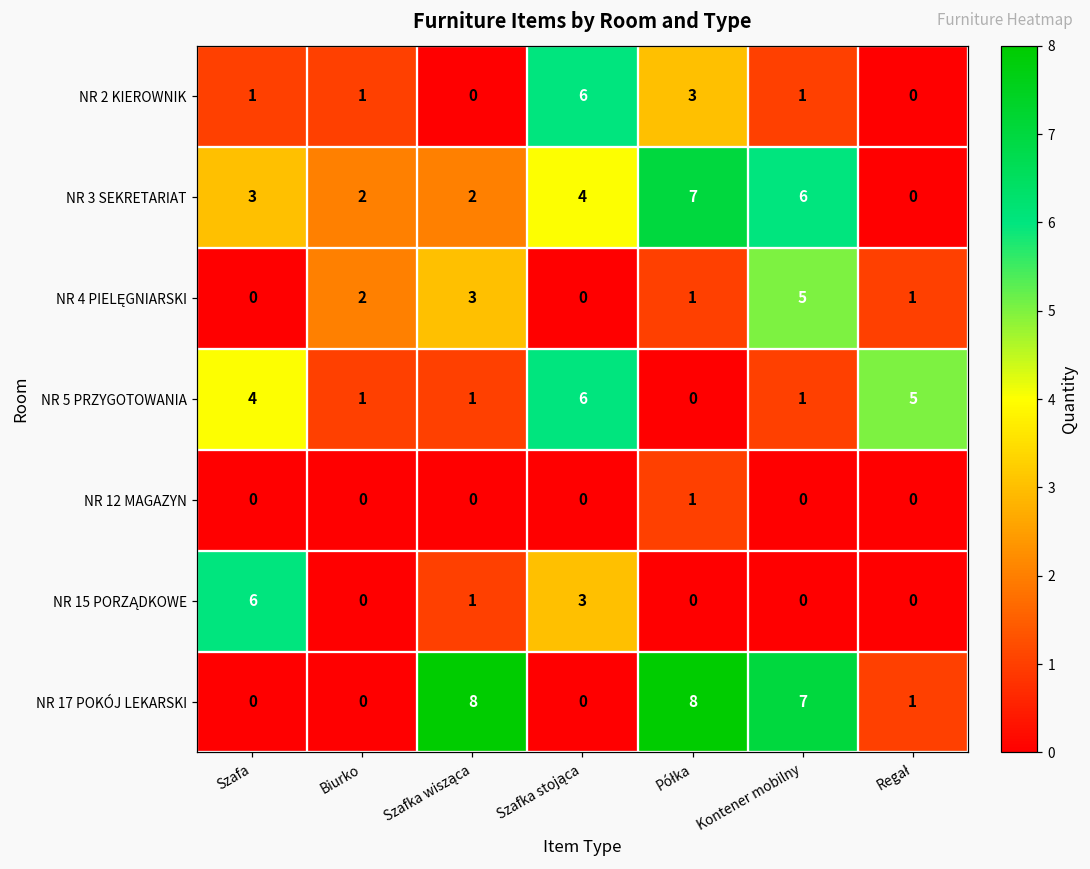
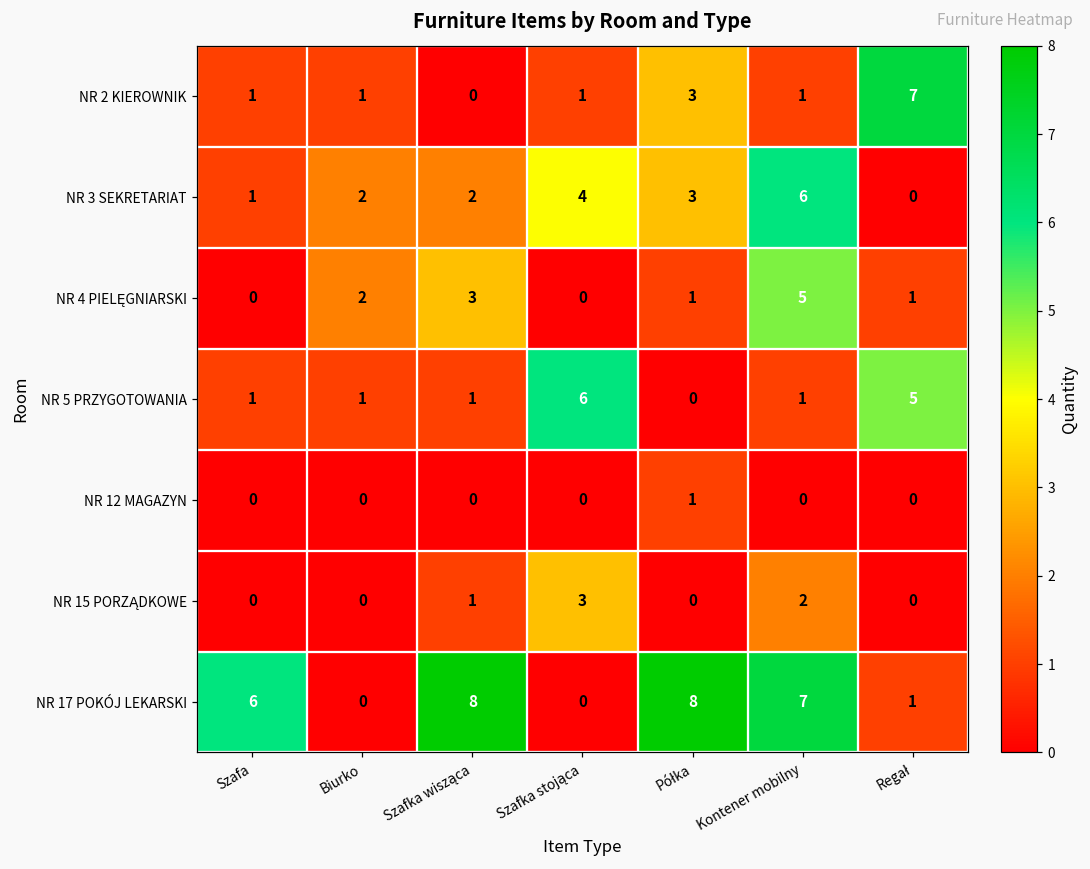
NR 2 KIEROWNIK, Szafka stojąca: 6 -> 1
NR 2 KIEROWNIK, Regał: 0 -> 7
NR 3 SEKRETARIAT, Szafa: 3 -> 1
NR 3 SEKRETARIAT, Półka: 7 -> 3
NR 5 PRZYGOTOWANIA, Szafa: 4 -> 1
NR 15 PORZĄDKOWE, Szafa: 6 -> 0
NR 15 PORZĄDKOWE, Kontener mobilny: 0 -> 2
NR 17 POKÓJ LEKARSKI, Szafa: 0 -> 6
